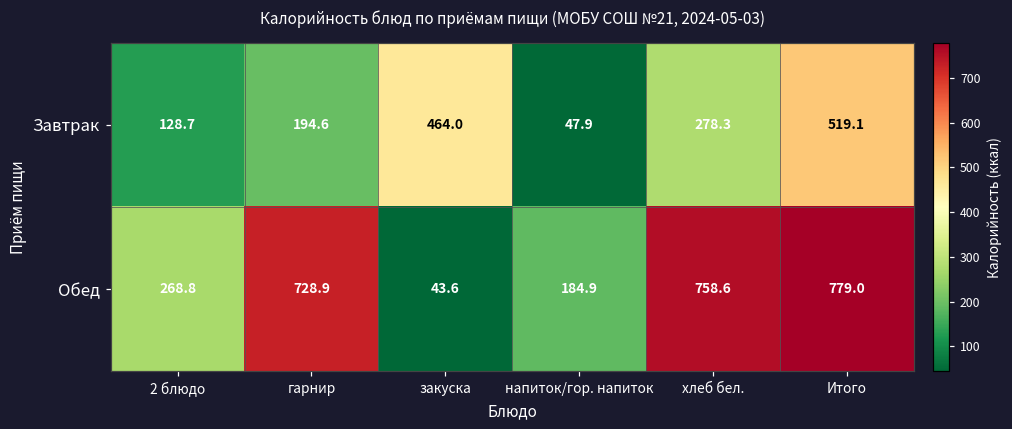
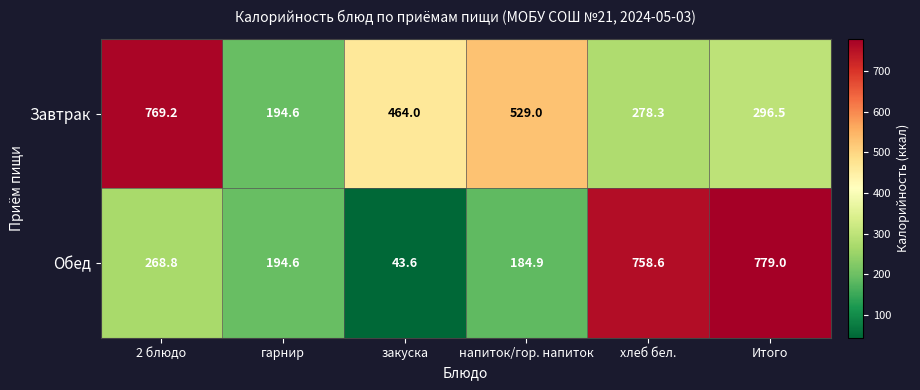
Завтрак, 2 блюдо: 128.7 -> 769.2
Завтрак, напиток/гор. напиток: 47.9 -> 529.0
Завтрак, Итого: 519.1 -> 296.5
Обед, гарнир: 728.9 -> 194.6
